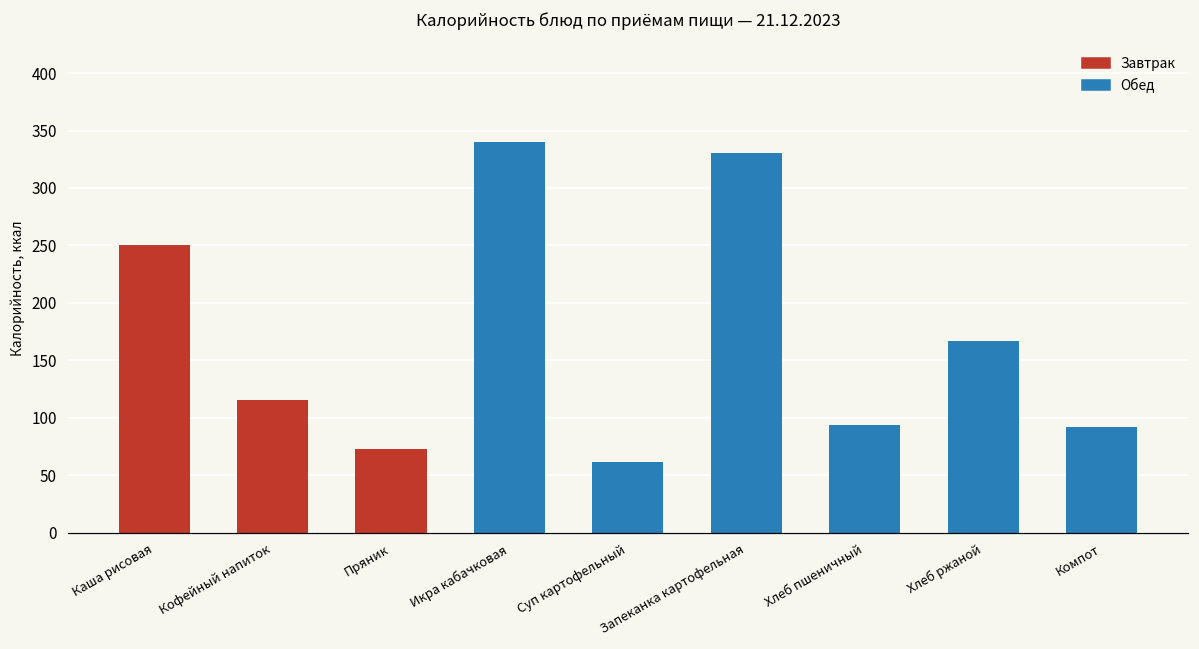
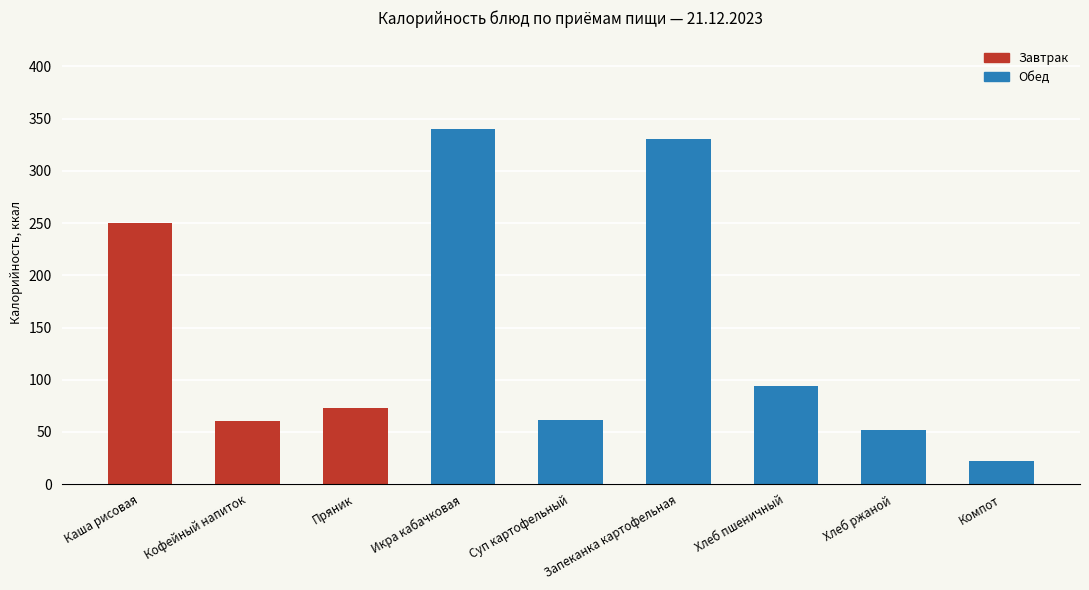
Кофейный напиток: 115 -> 60
Хлеб ржаной: 167 -> 52
Компот: 92 -> 22
